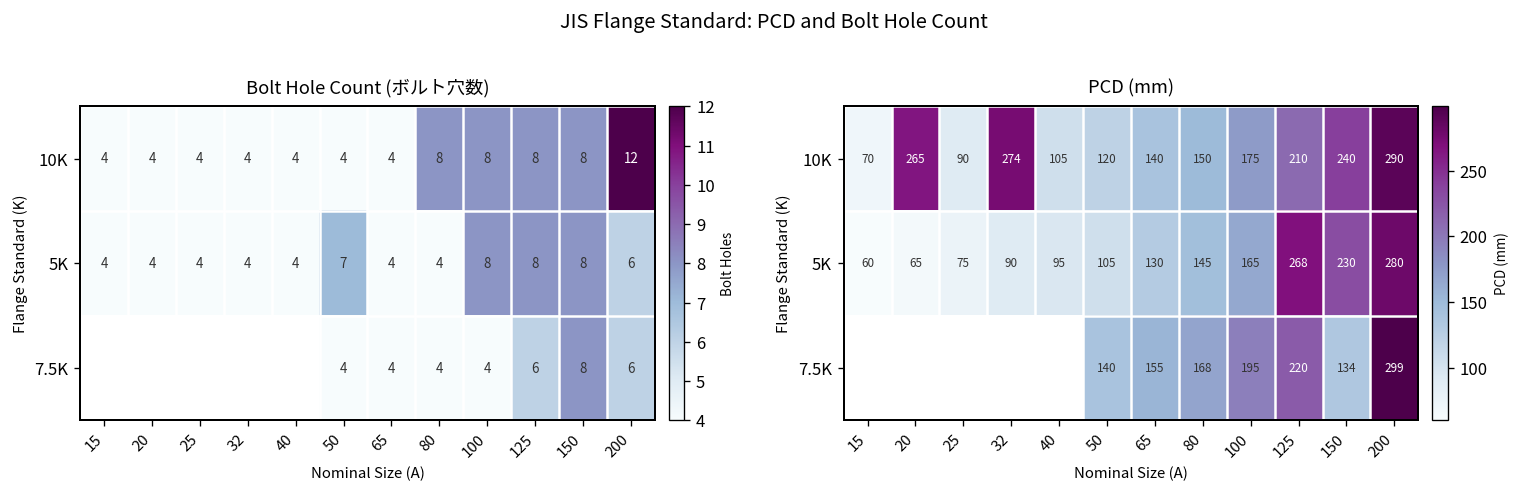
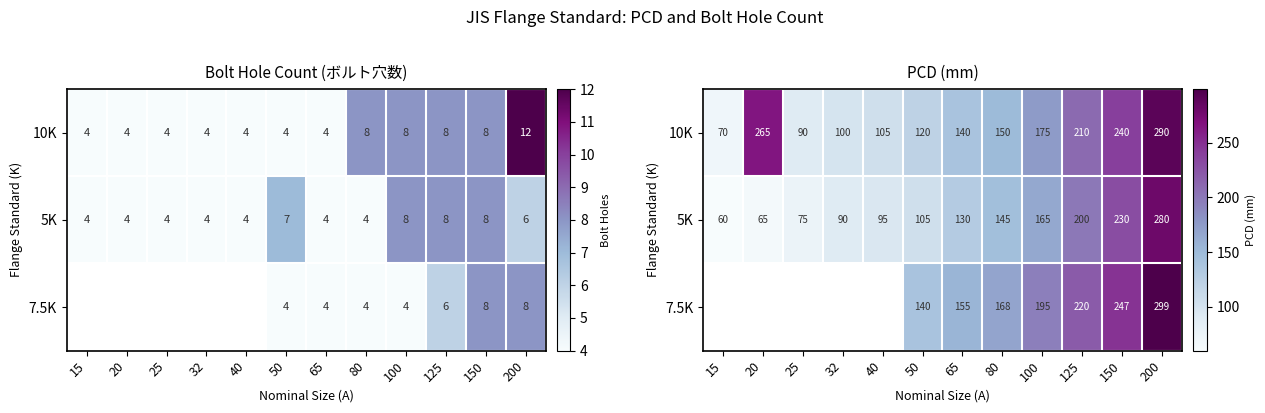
Bolt Hole Count (ボルト穴数), 7.5K, 200: 6 -> 8
PCD (mm), 10K, 32: 274 -> 100
PCD (mm), 5K, 125: 268 -> 200
PCD (mm), 7.5K, 150: 134 -> 247
